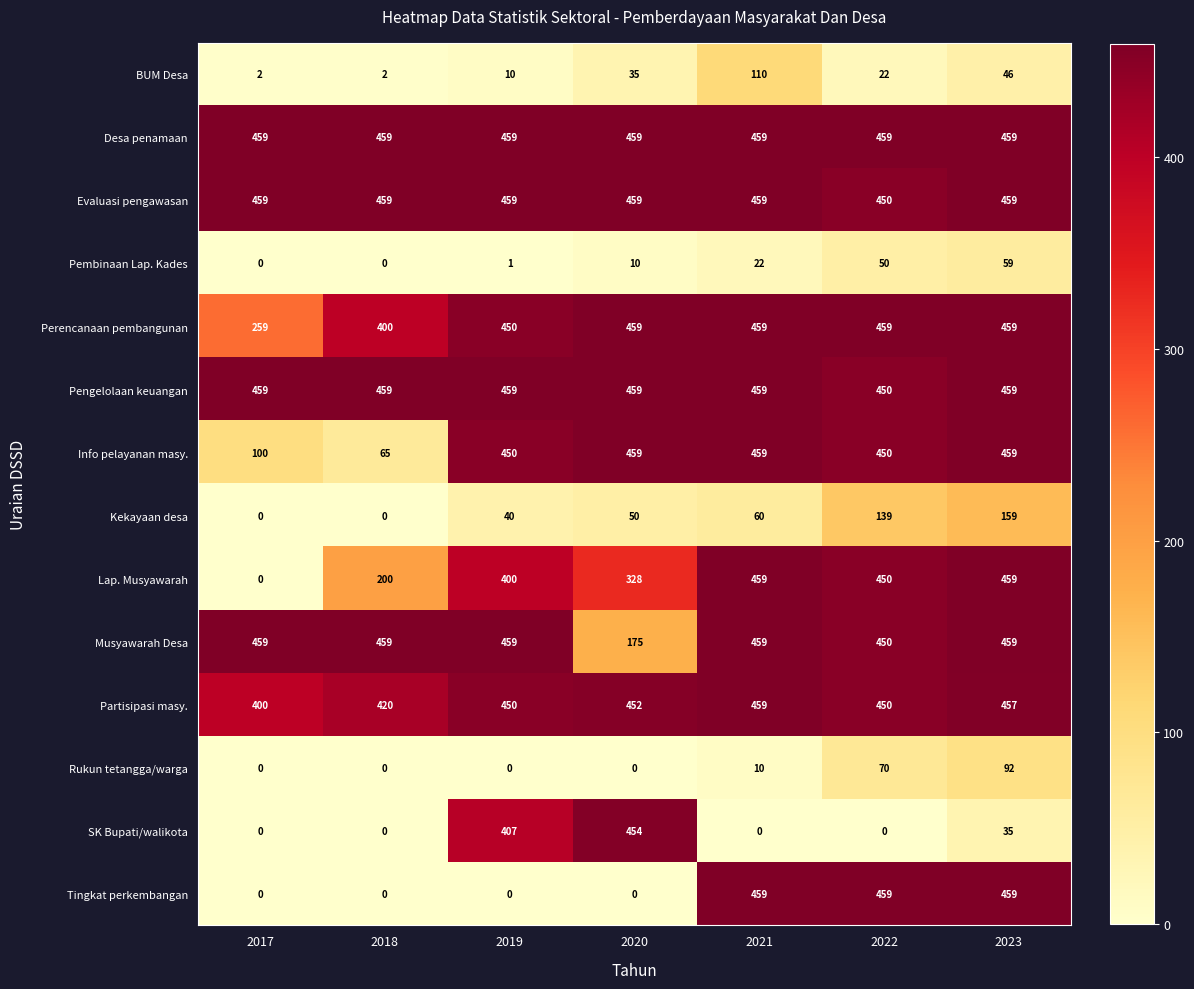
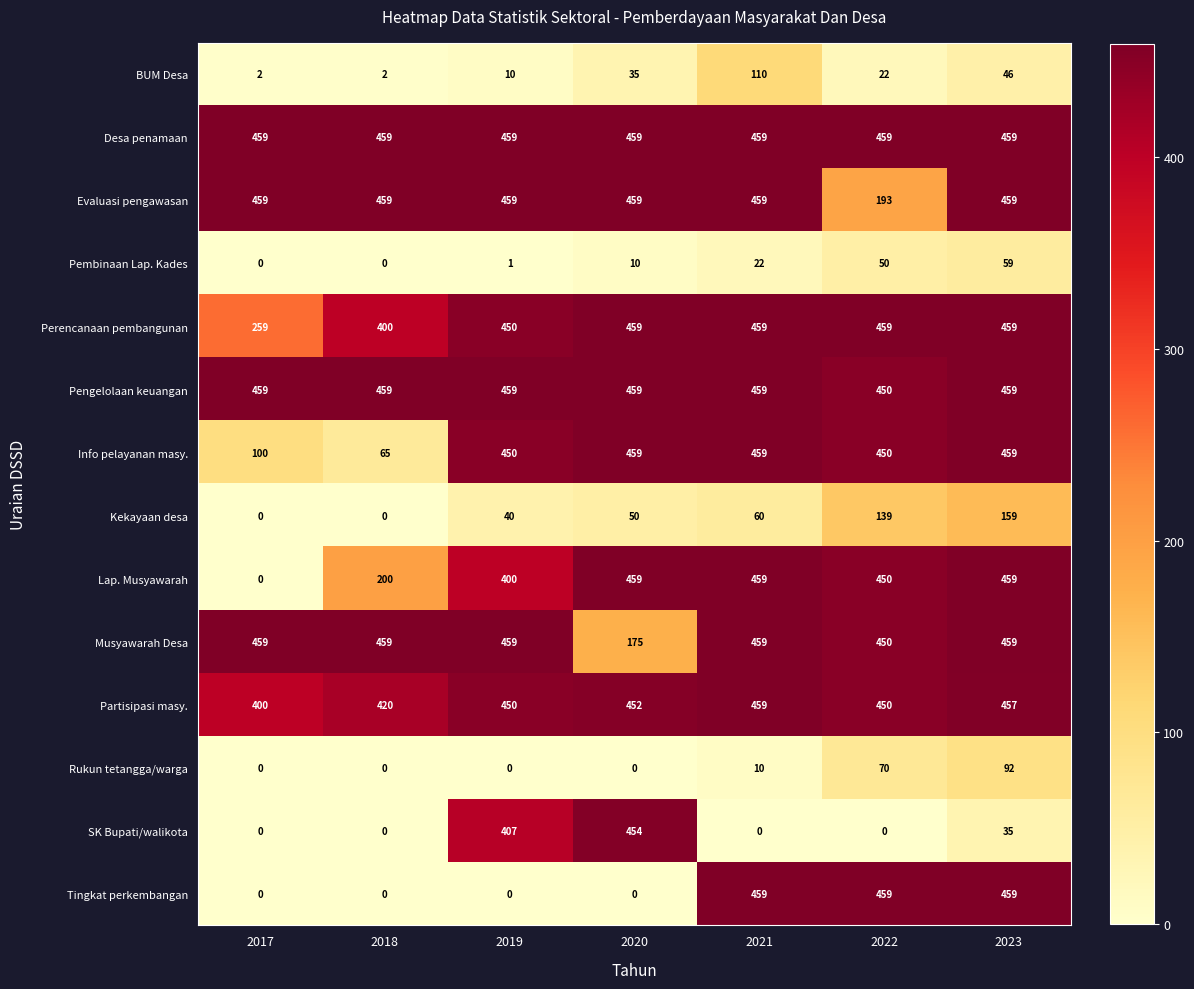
Evaluasi pengawasan, 2022: 450 -> 193
Lap. Musyawarah, 2020: 328 -> 459
